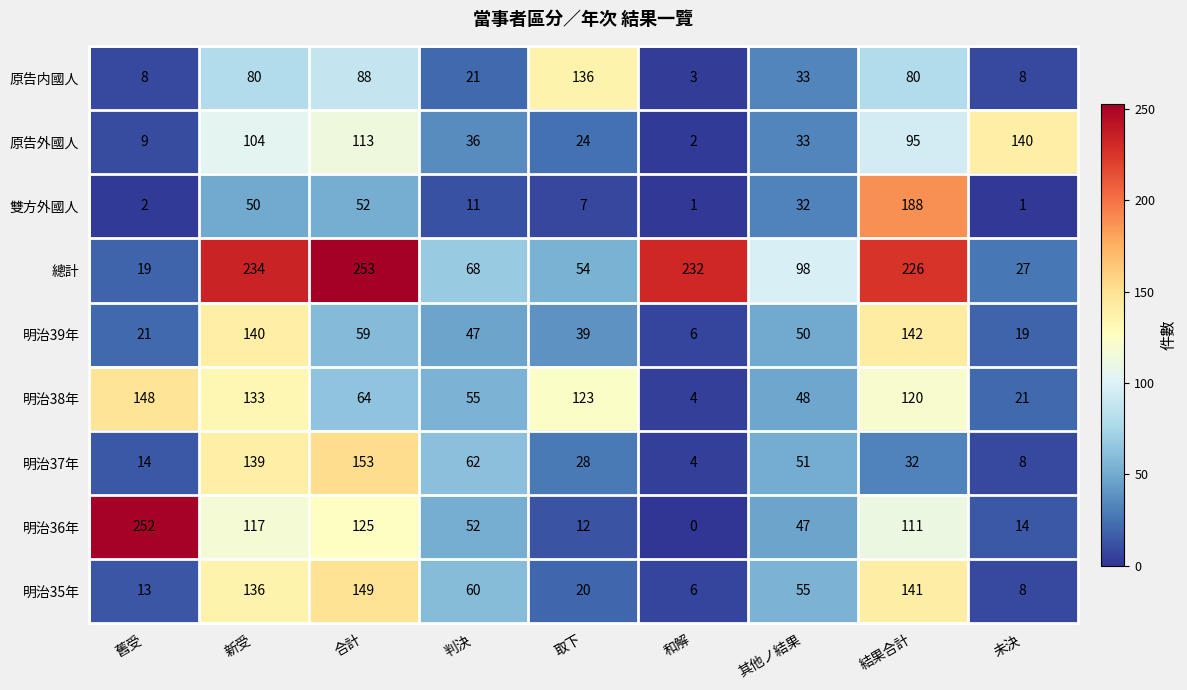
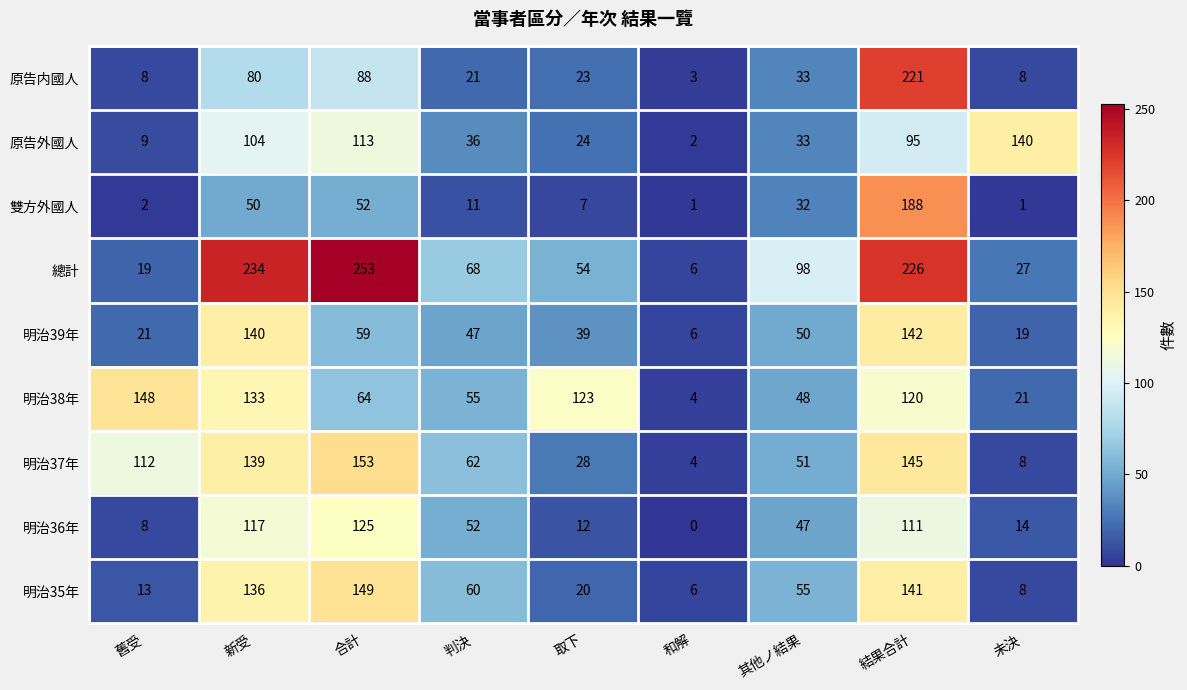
原告内國人, 取下: 136 -> 23
原告内國人, 結果合計: 80 -> 221
總計, 和解: 232 -> 6
明治37年, 舊受: 14 -> 112
明治37年, 結果合計: 32 -> 145
明治36年, 舊受: 252 -> 8
